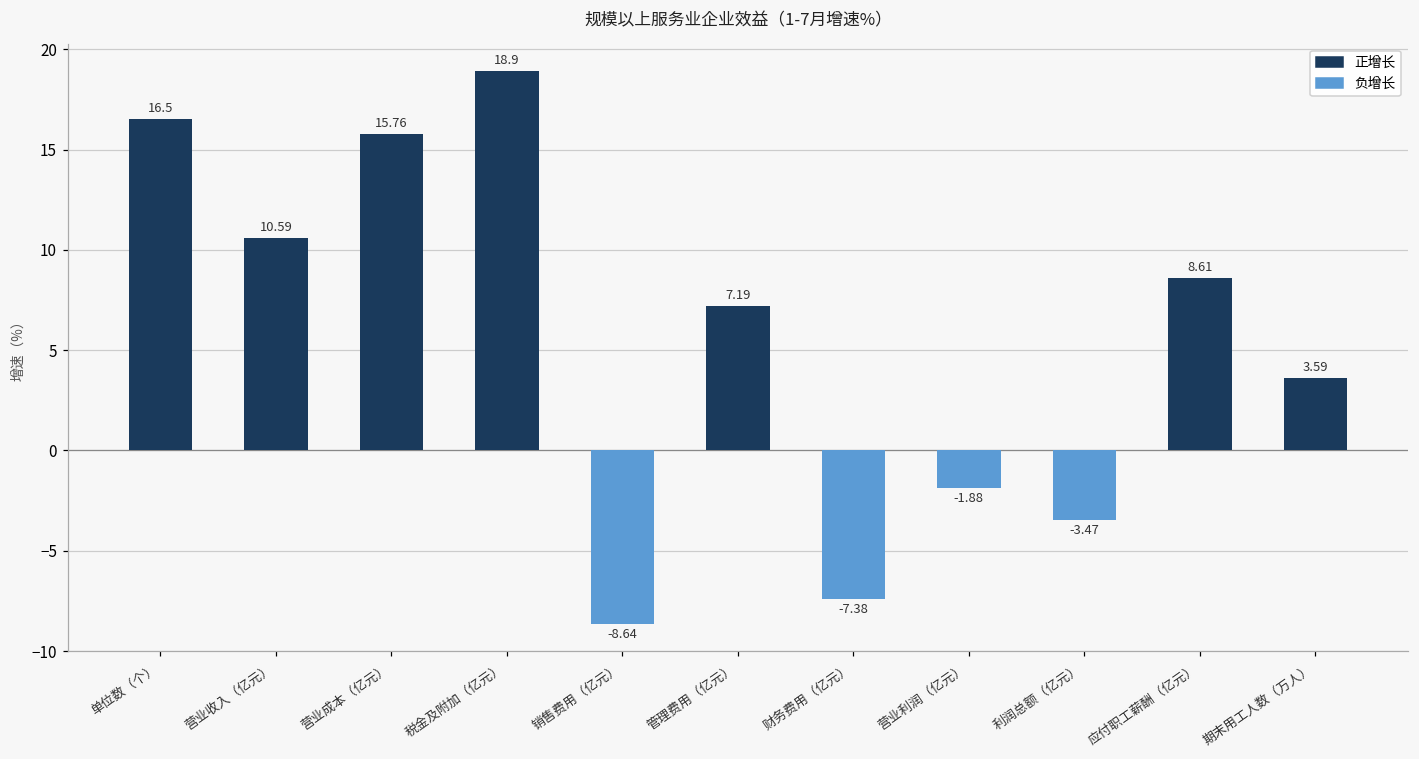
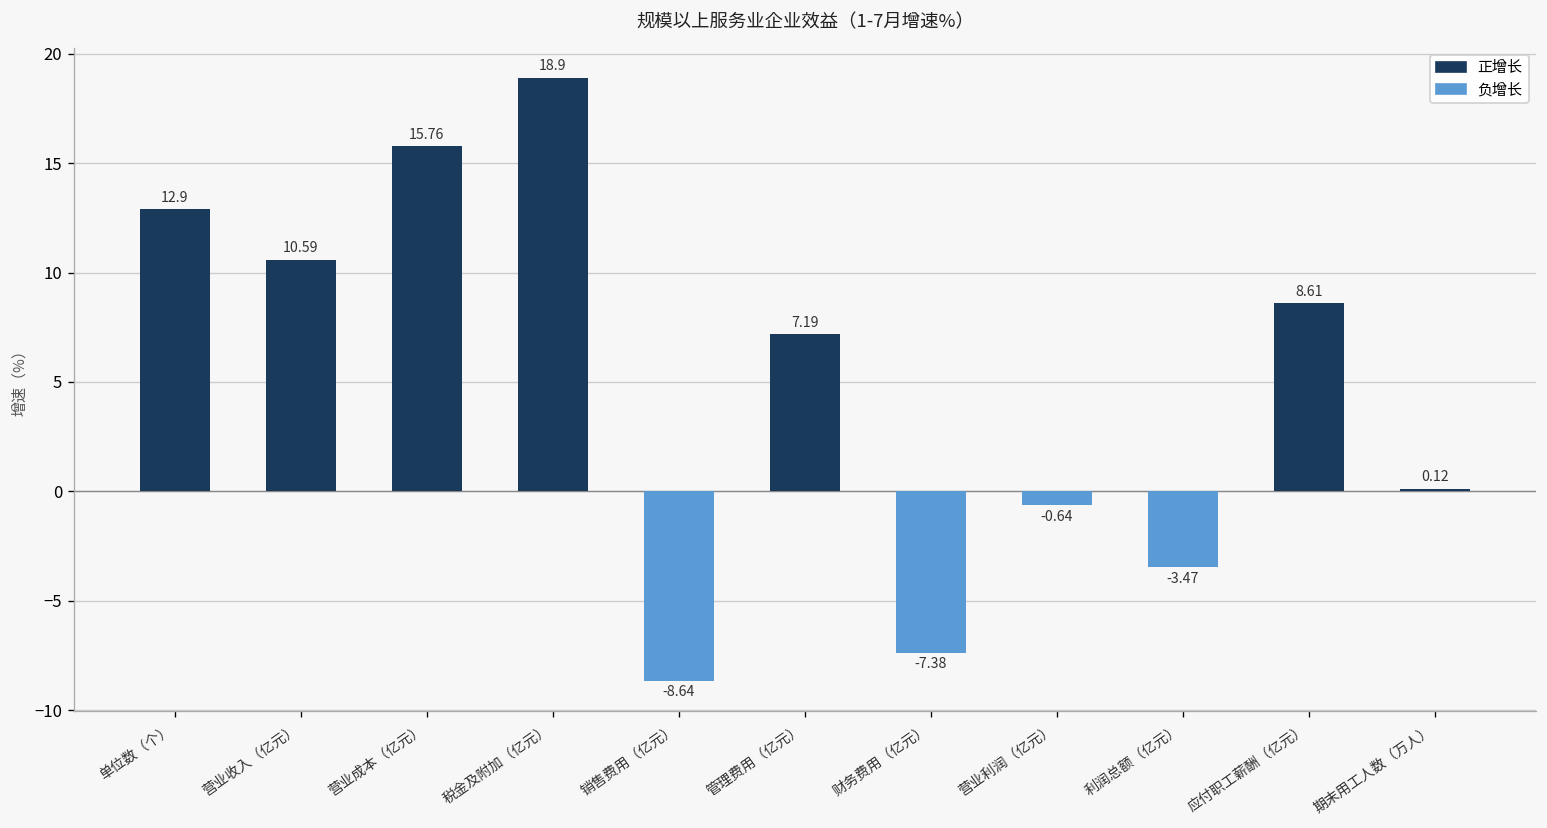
单位数（个）: 16.5 -> 12.9
营业利润（亿元）: -1.88 -> -0.64
期末用工人数（万人）: 3.59 -> 0.12
